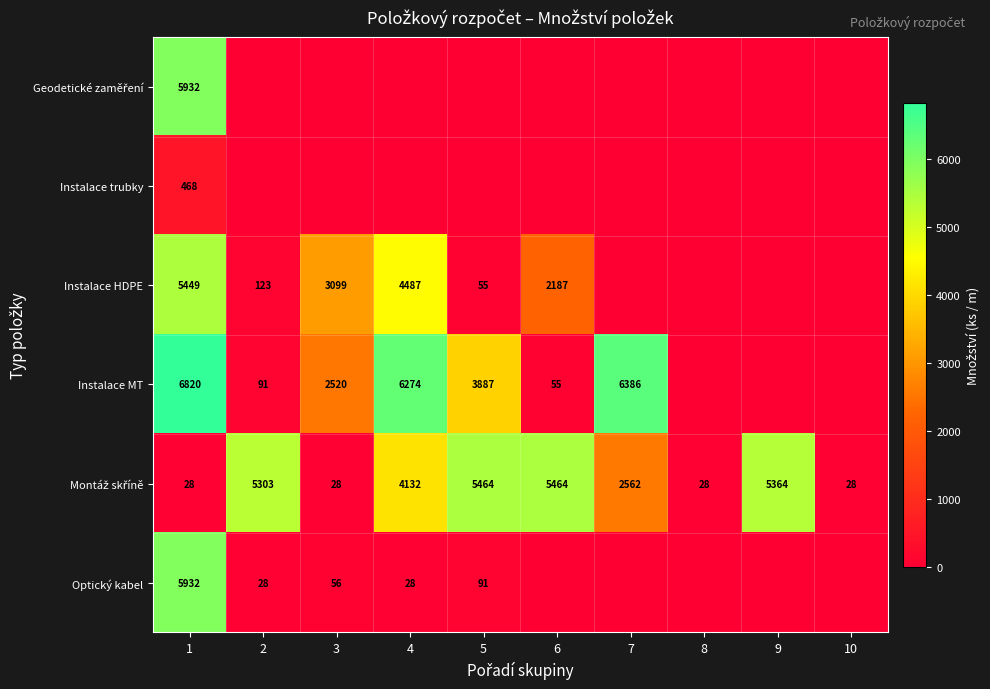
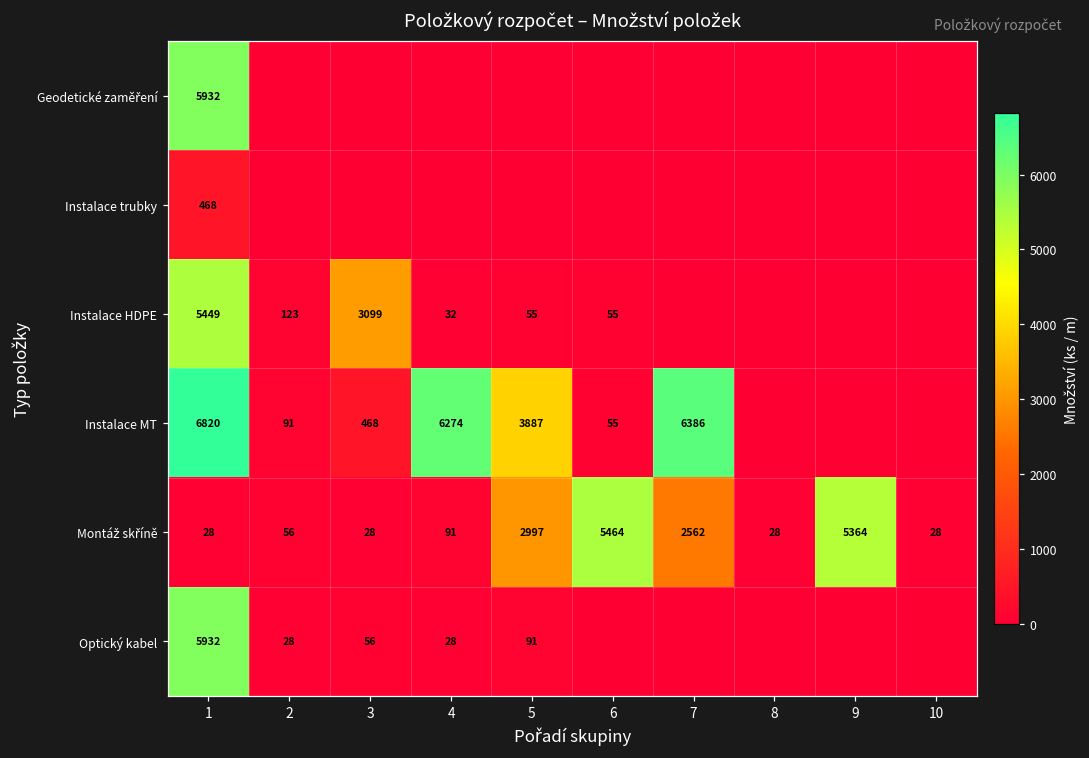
Instalace HDPE, 4: 4487 -> 32
Instalace HDPE, 6: 2187 -> 55
Instalace MT, 3: 2520 -> 468
Montáž skříně, 2: 5303 -> 56
Montáž skříně, 4: 4132 -> 91
Montáž skříně, 5: 5464 -> 2997
